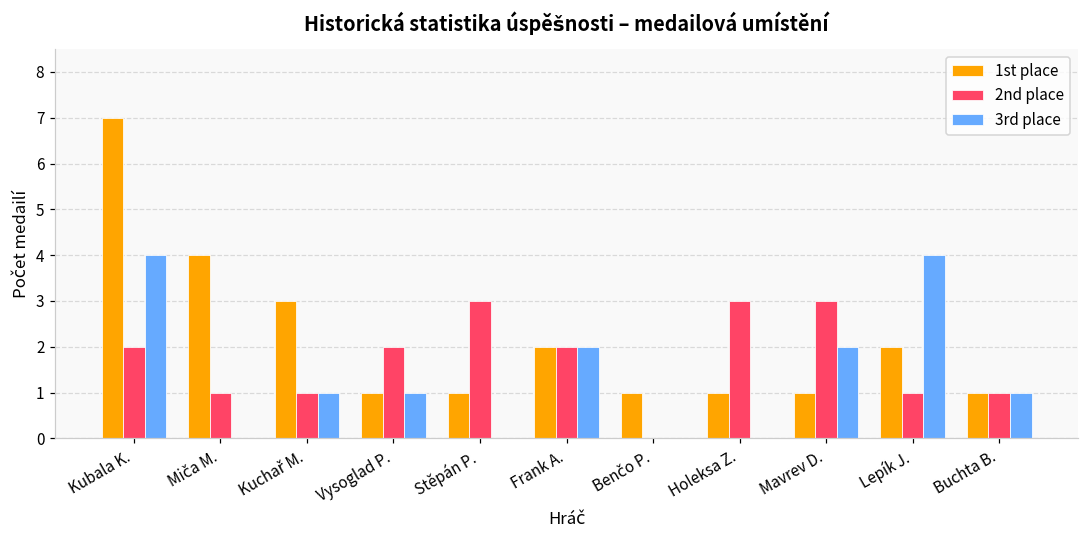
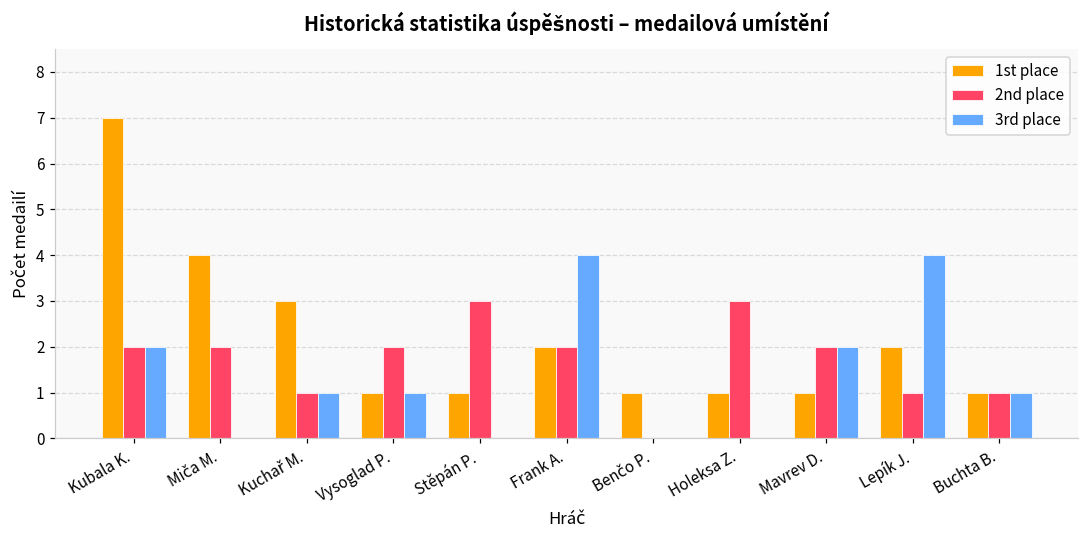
3rd place, Kubala K.: 4 -> 2
2nd place, Miča M.: 1 -> 2
3rd place, Frank A.: 2 -> 4
2nd place, Mavrev D.: 3 -> 2
